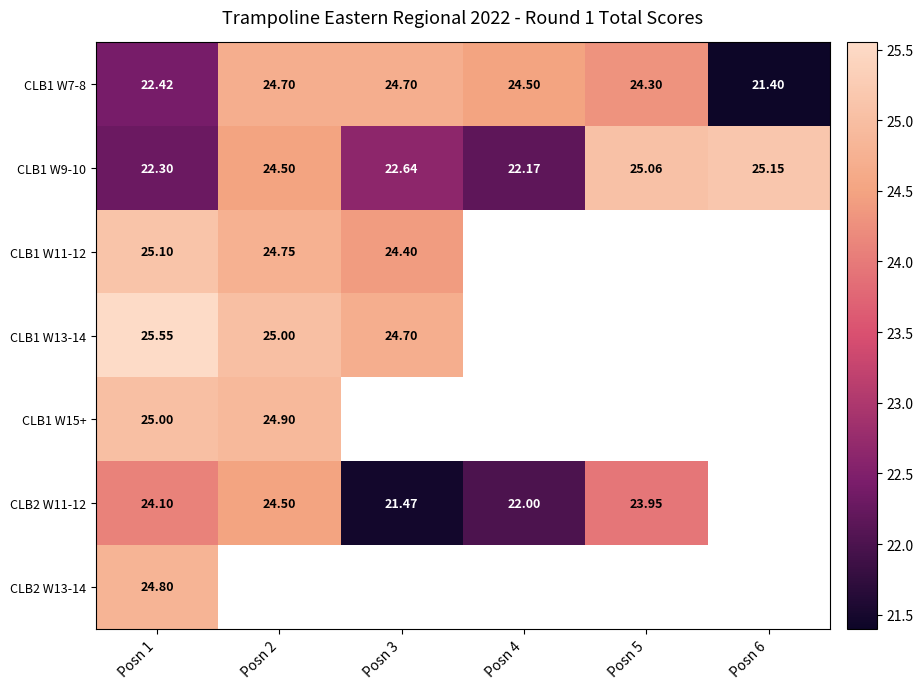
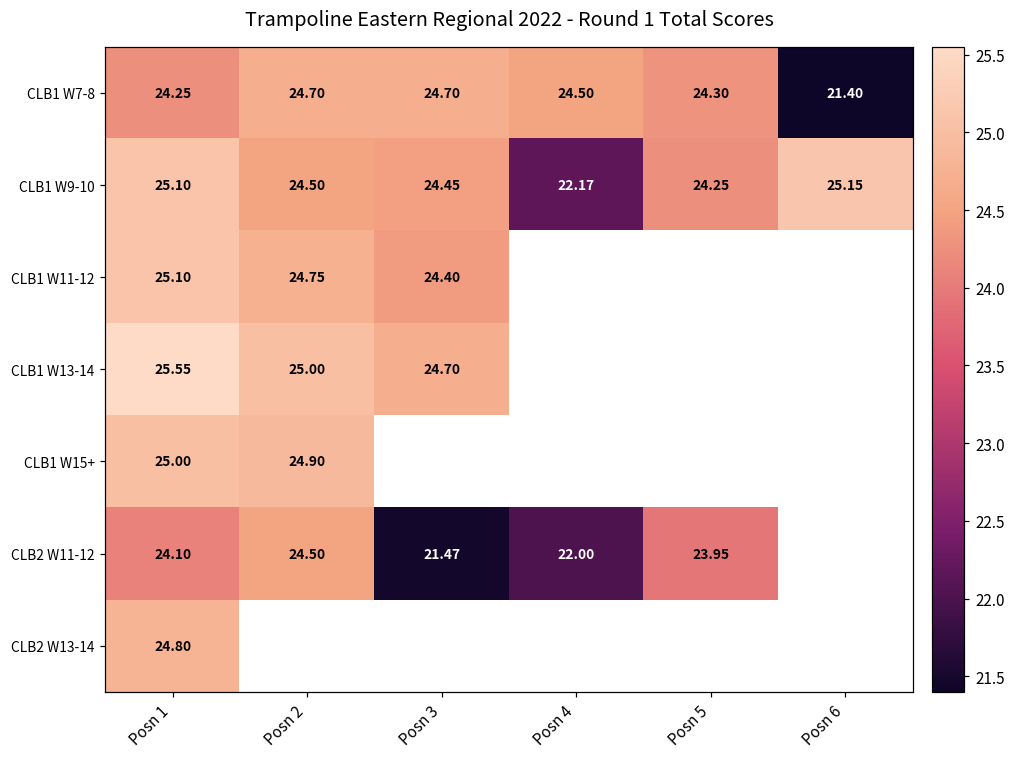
CLB1 W7-8, Posn 1: 22.42 -> 24.25
CLB1 W9-10, Posn 1: 22.30 -> 25.10
CLB1 W9-10, Posn 3: 22.64 -> 24.45
CLB1 W9-10, Posn 5: 25.06 -> 24.25
